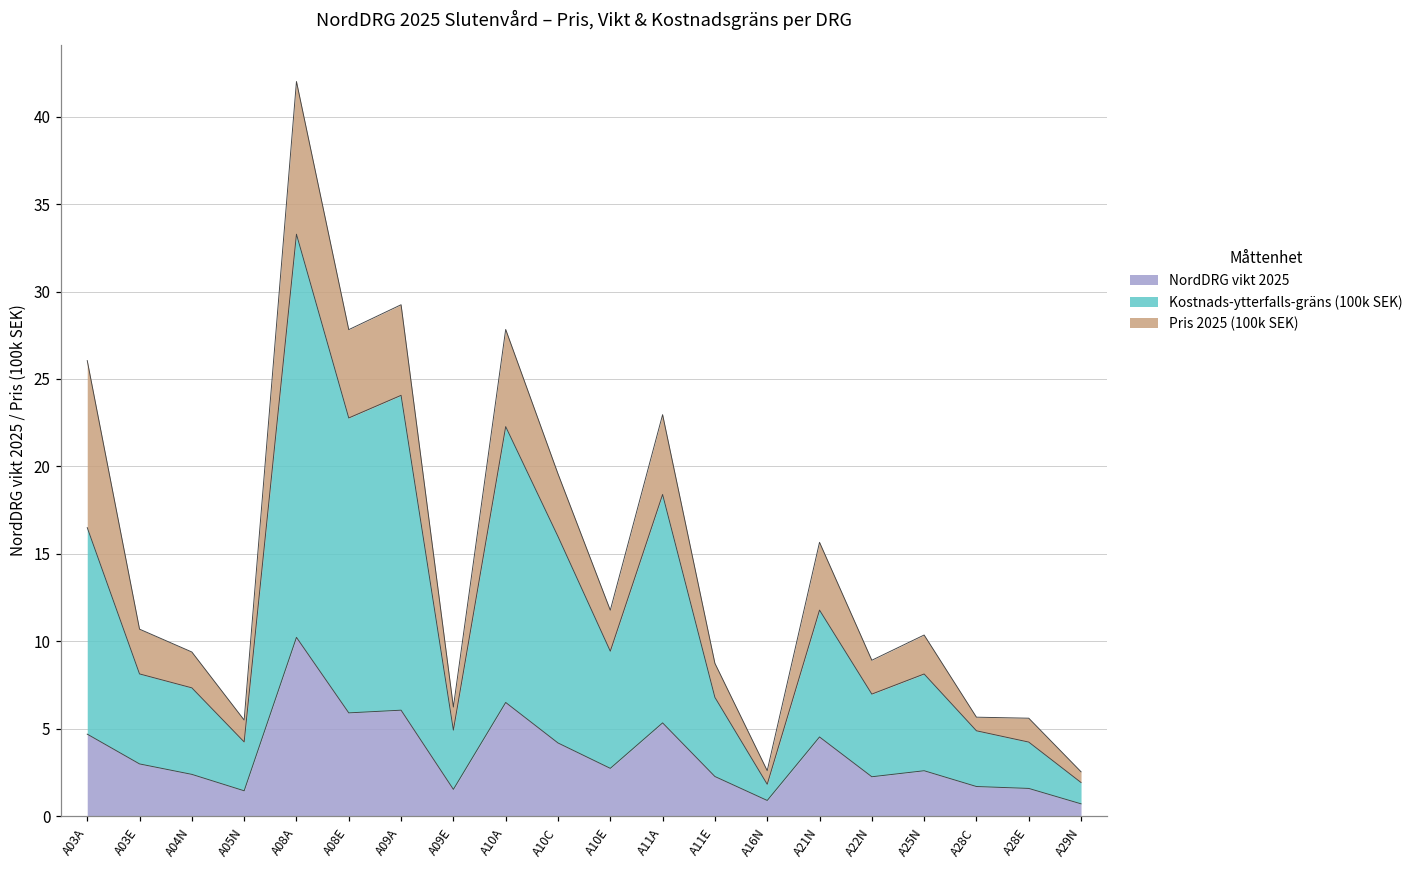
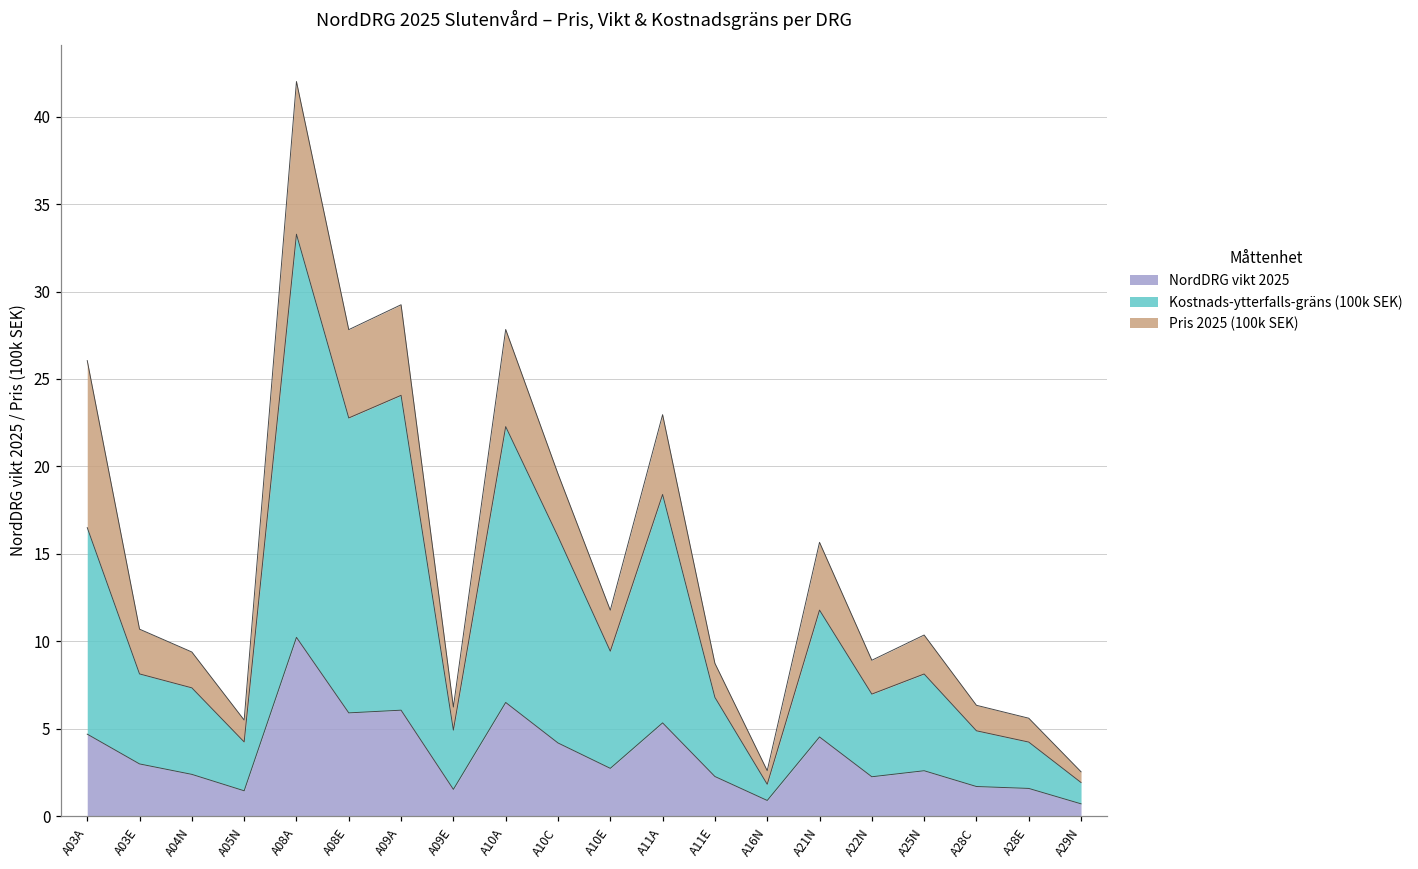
Pris 2025 (100k SEK), A28C: 0.8 -> 1.5
